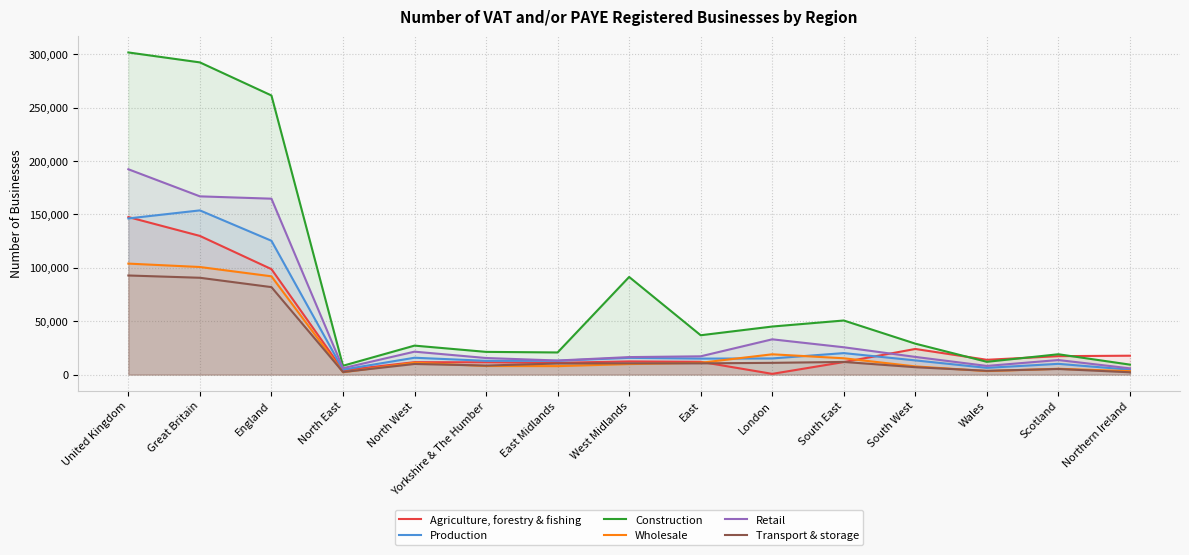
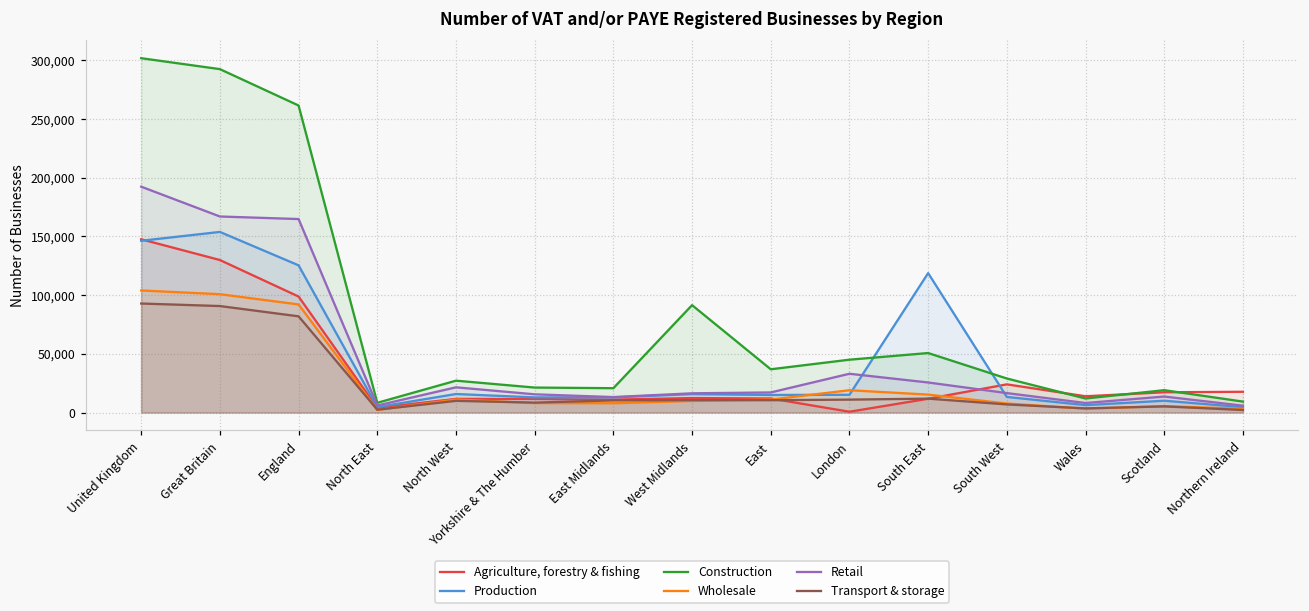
Production, South East: 20,000 -> 119,000
